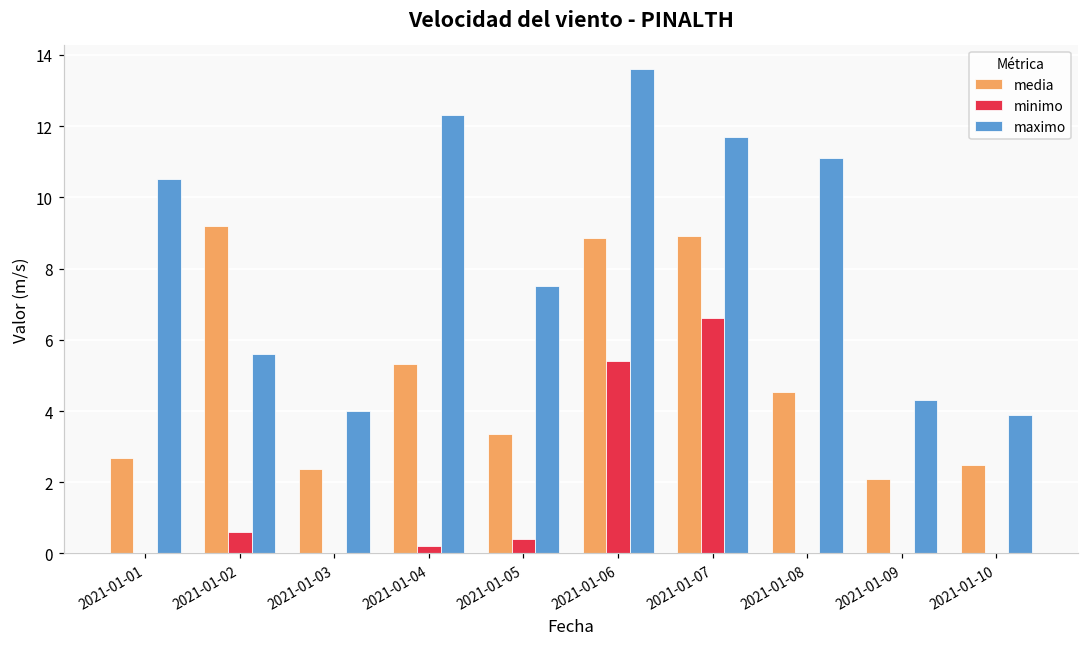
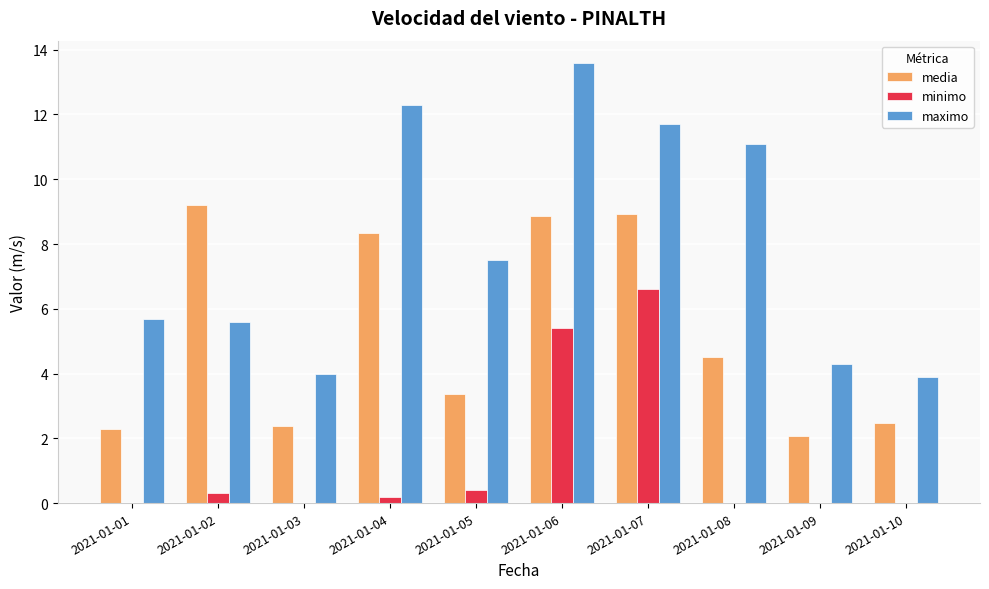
media, 2021-01-01: 2.7 -> 2.3
maximo, 2021-01-01: 10.5 -> 5.7
minimo, 2021-01-02: 0.6 -> 0.3
media, 2021-01-04: 5.3 -> 8.3
